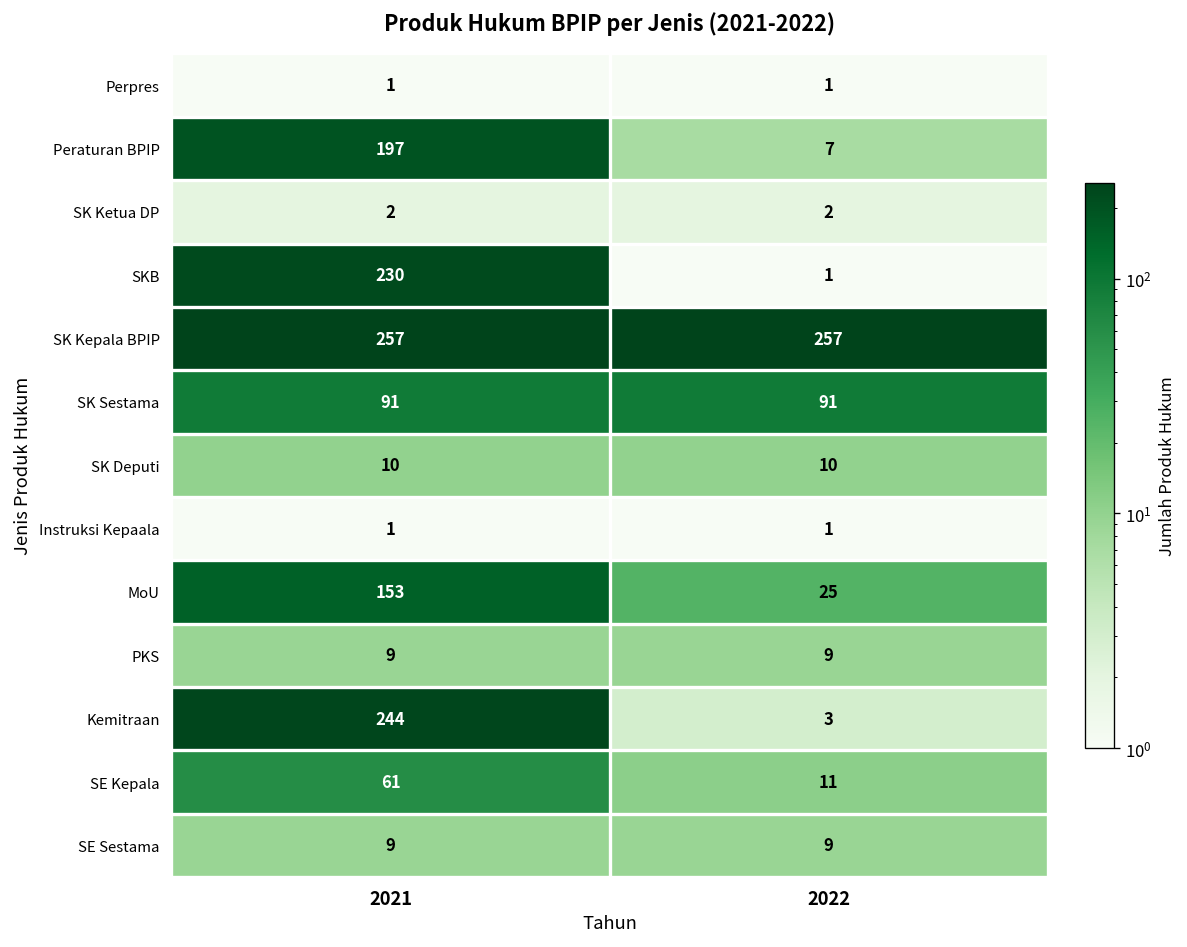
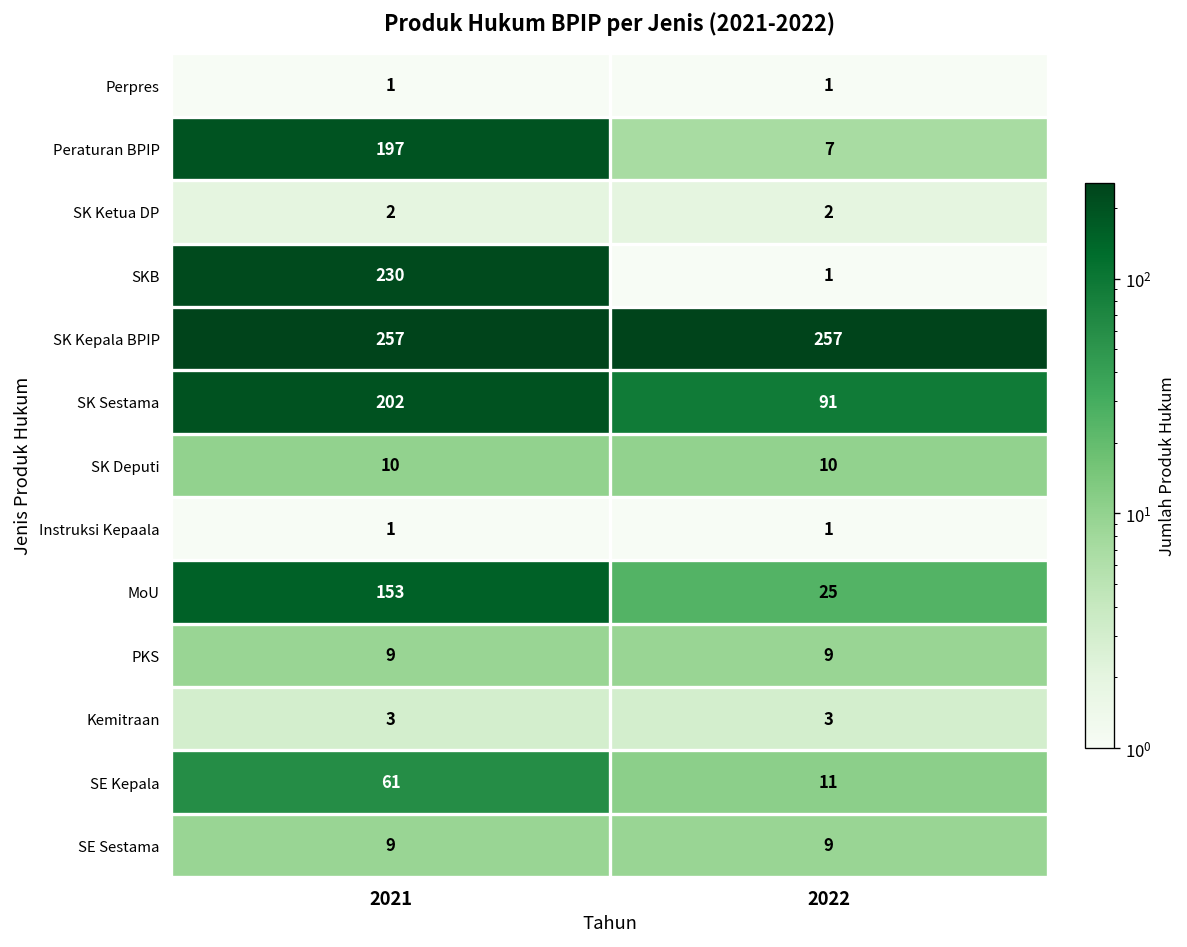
SK Sestama, 2021: 91 -> 202
Kemitraan, 2021: 244 -> 3
